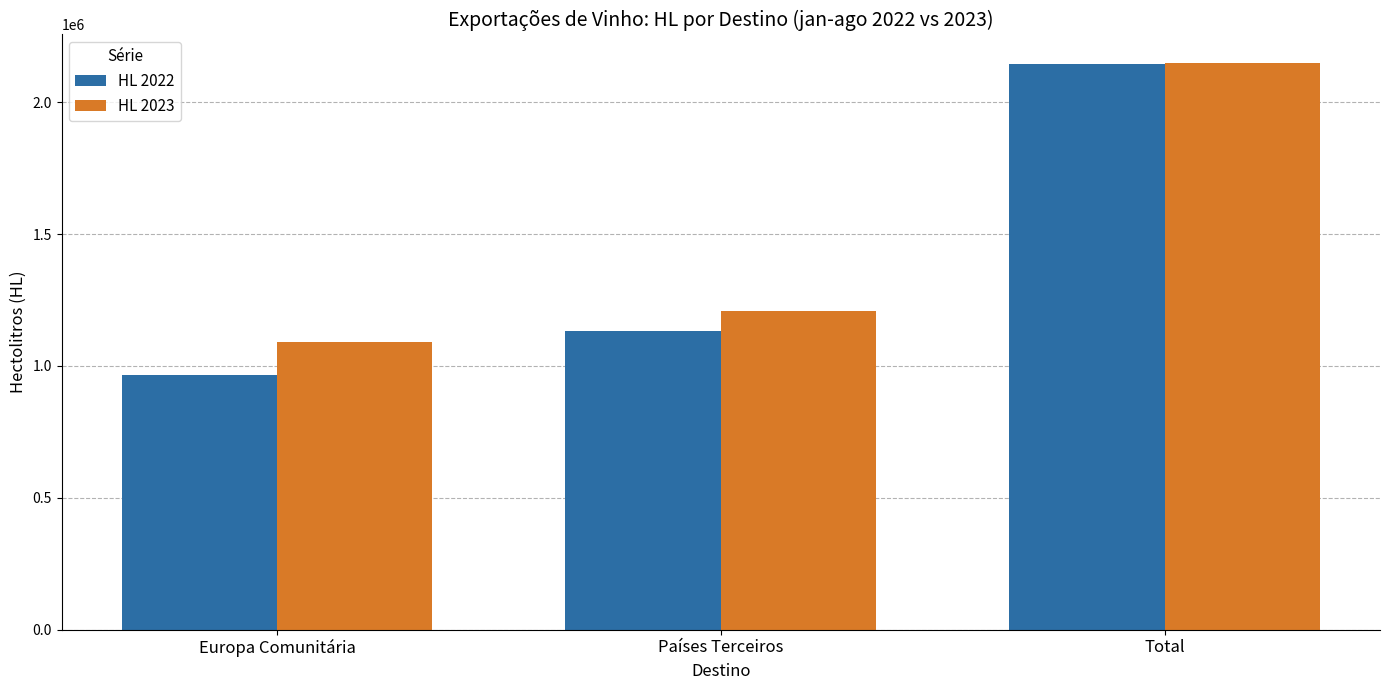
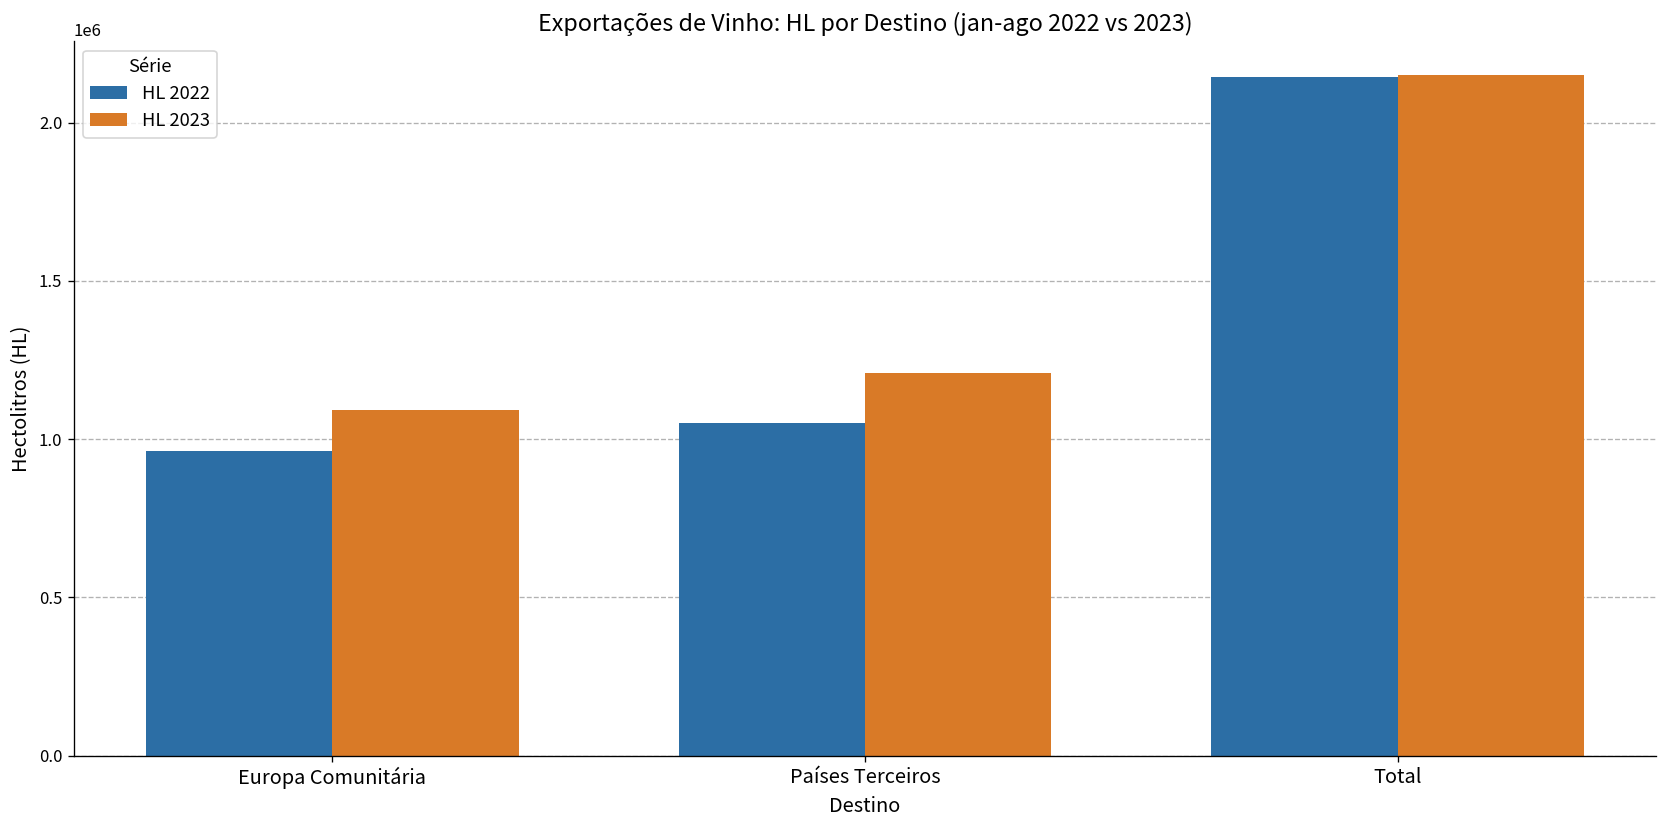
HL 2022, Países Terceiros: 1130000 -> 1050000
